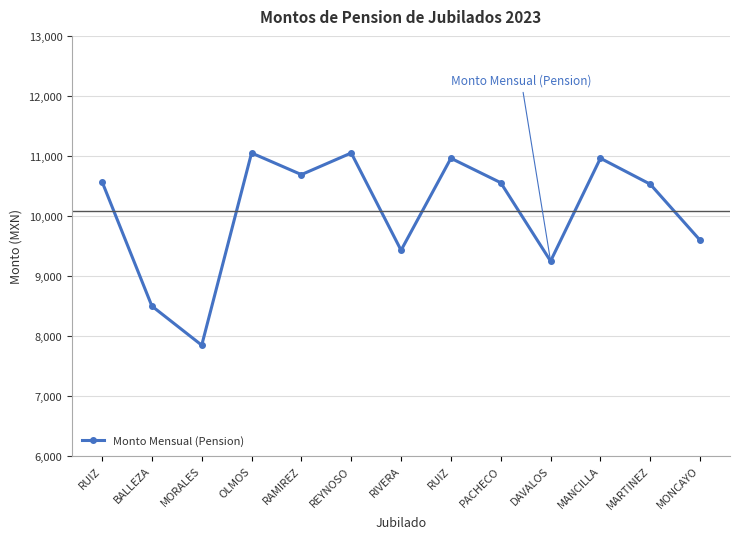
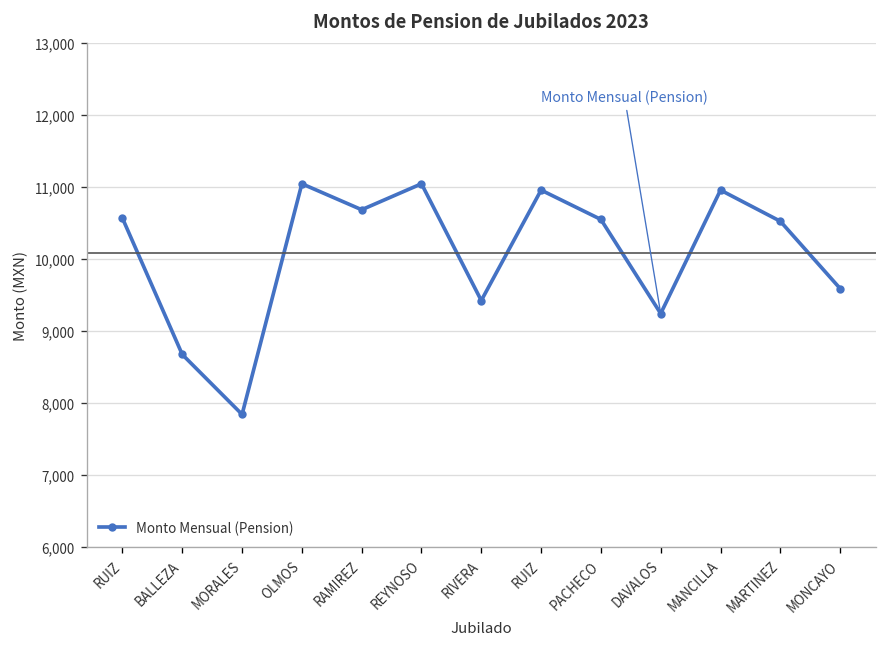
BALLEZA: 8,500 -> 8,700
